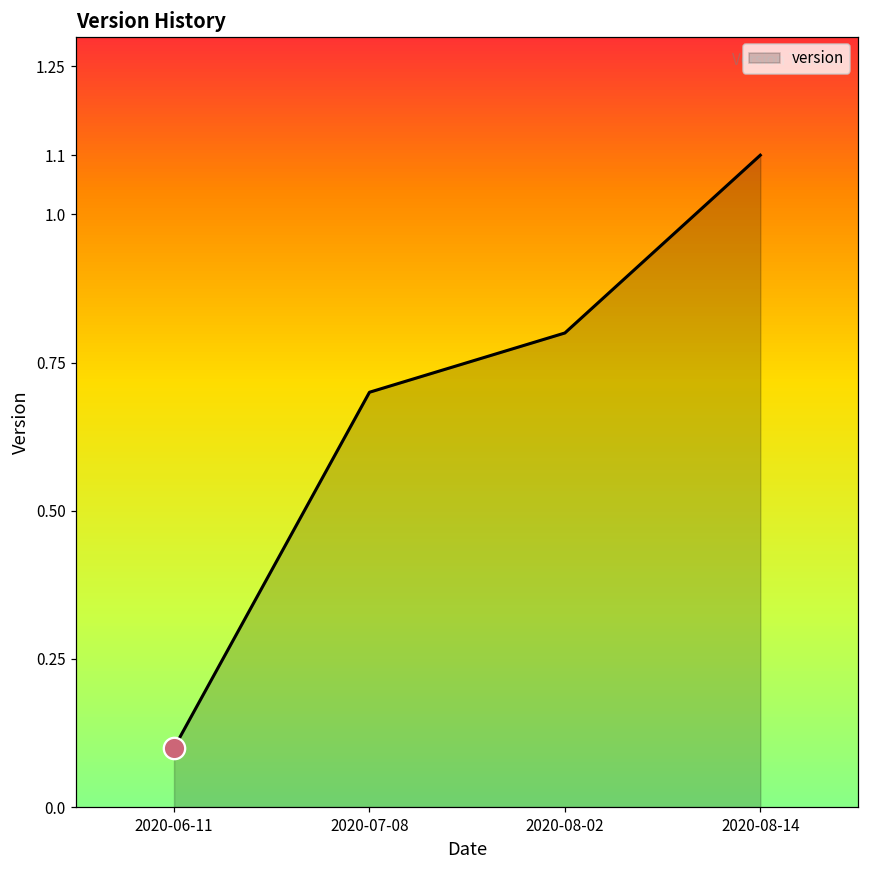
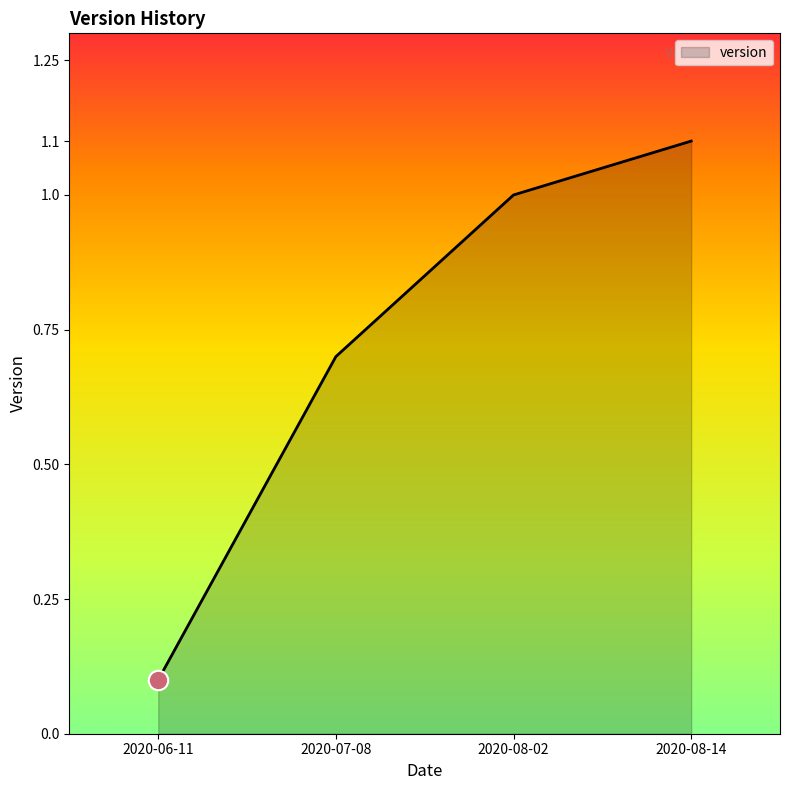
version, 2020-08-02: 0.8 -> 1.0
